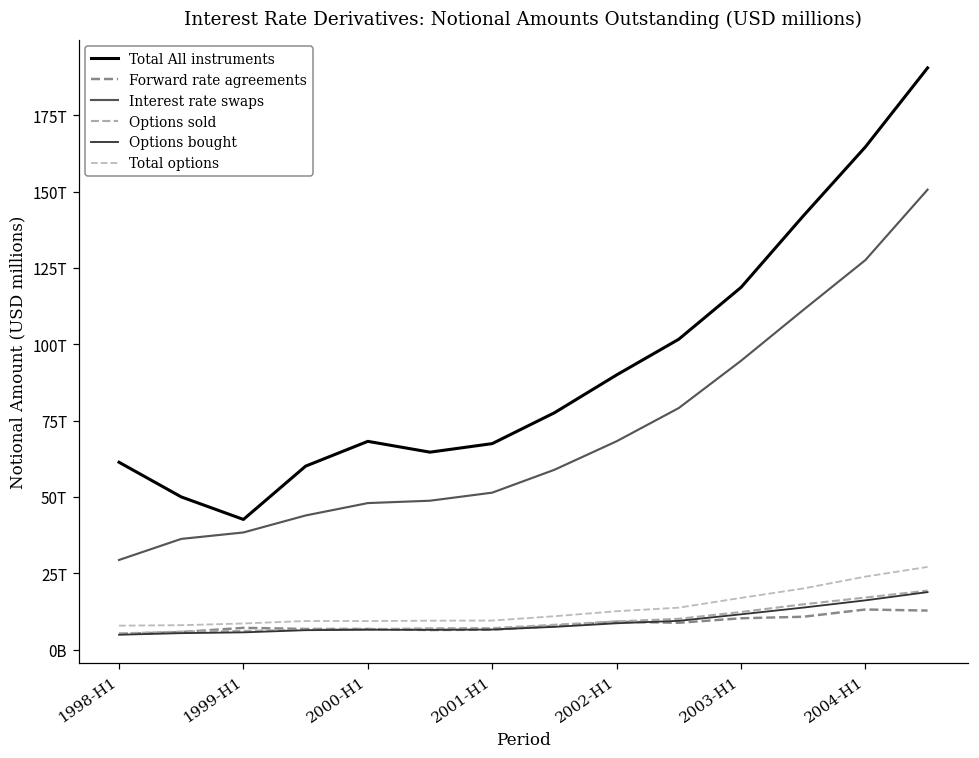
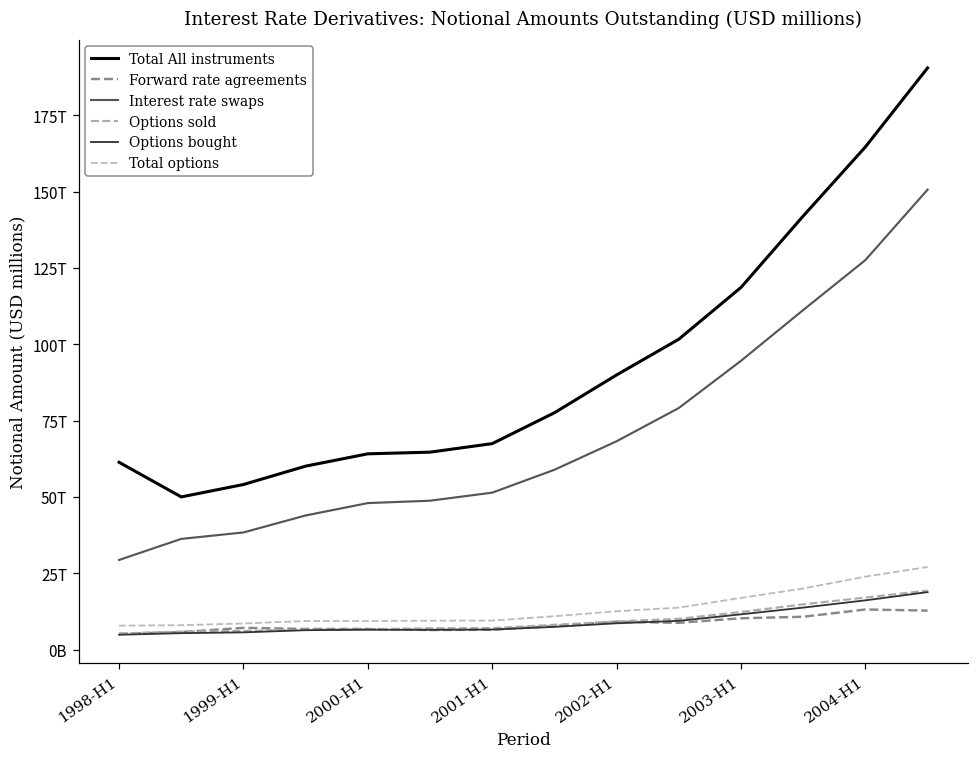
Total All instruments, 1999-H1: 43T -> 54T
Total All instruments, 2000-H1: 68T -> 64T
